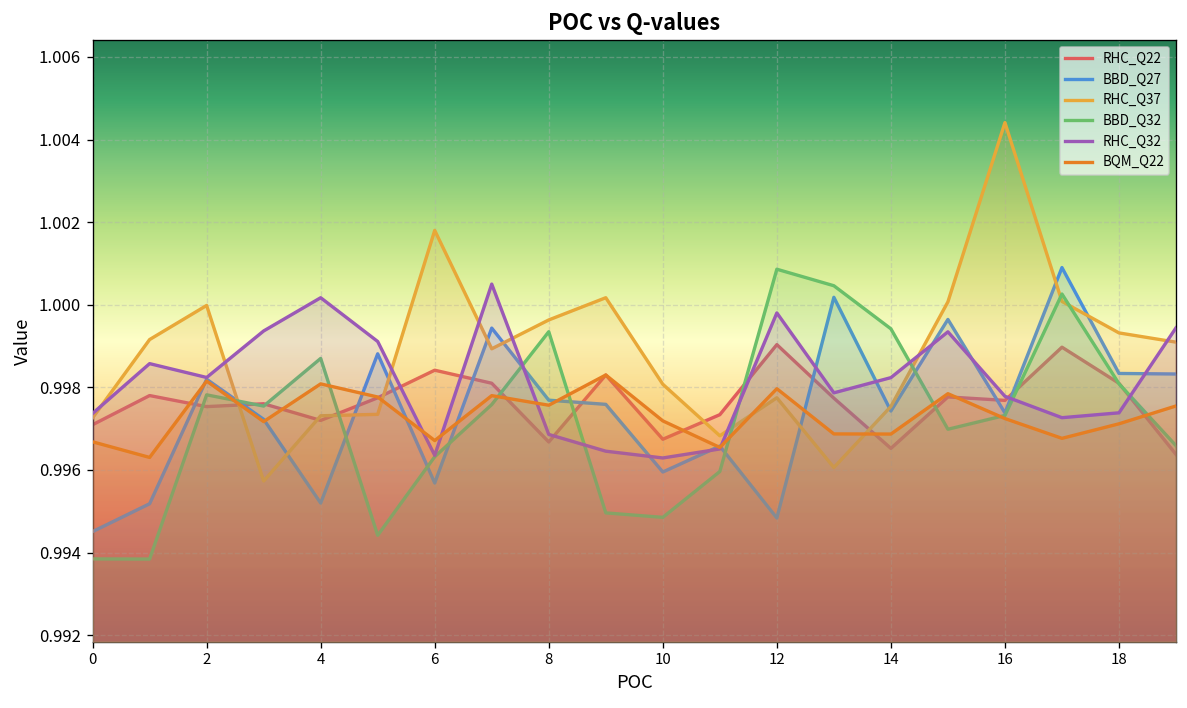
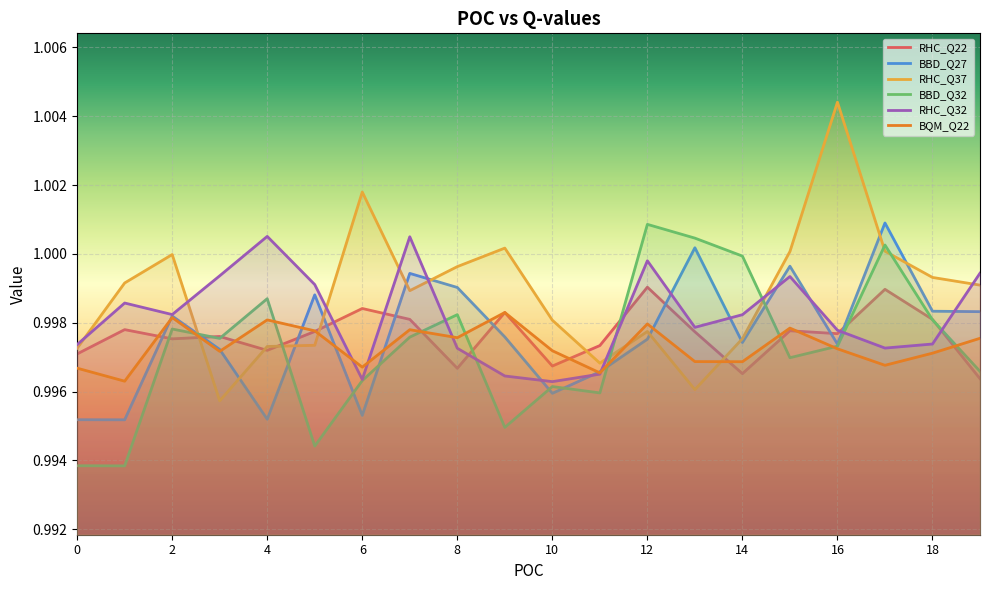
BBD_Q27, 0: 0.9945 -> 0.9952
RHC_Q32, 4: 1.0002 -> 1.0005
BBD_Q27, 6: 0.9957 -> 0.9953
BBD_Q27, 8: 0.9977 -> 0.9990
BBD_Q32, 8: 0.9993 -> 0.9982
RHC_Q32, 8: 0.9969 -> 0.9973
BBD_Q32, 10: 0.9949 -> 0.9961
BBD_Q27, 12: 0.9948 -> 0.9975
BBD_Q32, 14: 0.9994 -> 0.9999
